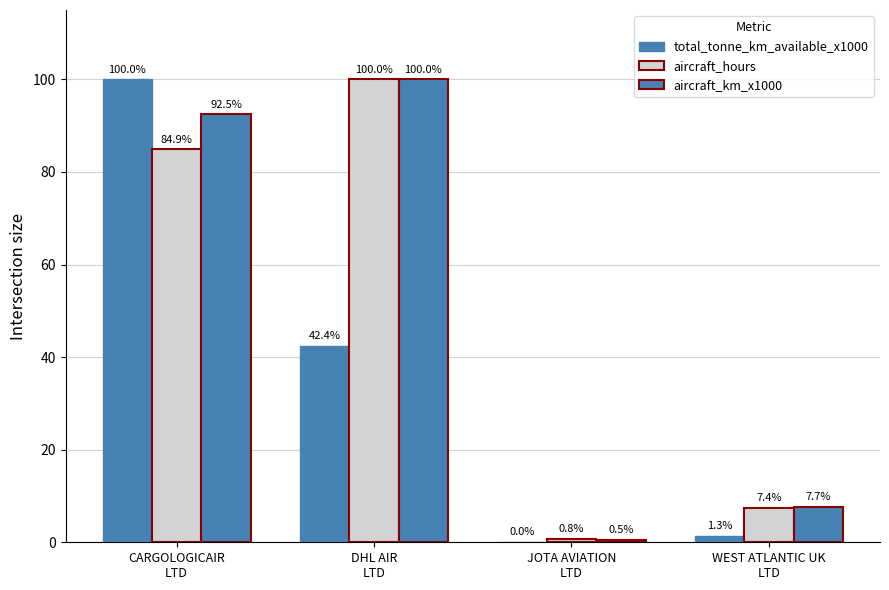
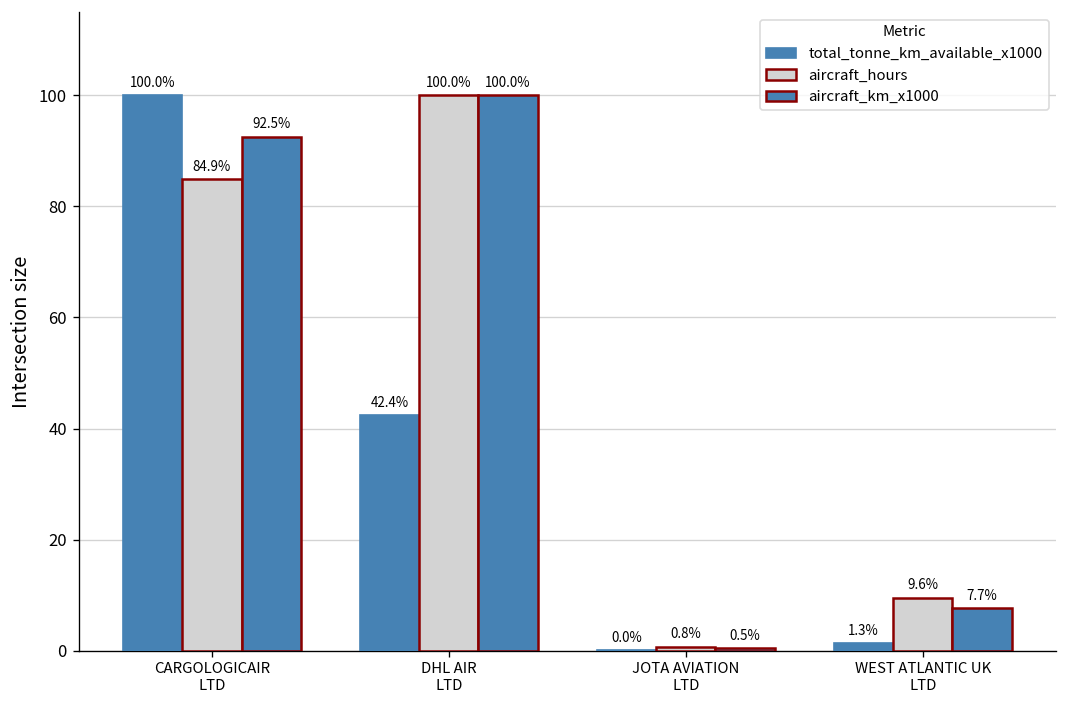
aircraft_hours, WEST ATLANTIC UK LTD: 7.4% -> 9.6%
